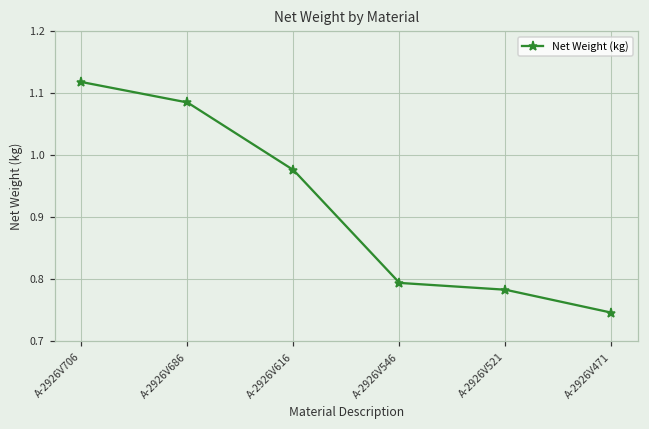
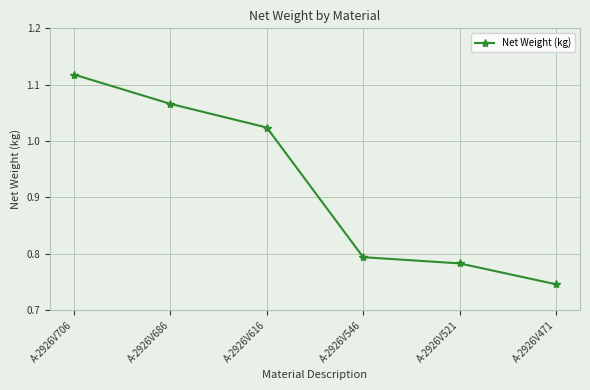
A-2926V686: 1.09 -> 1.07
A-2926V616: 0.98 -> 1.02
